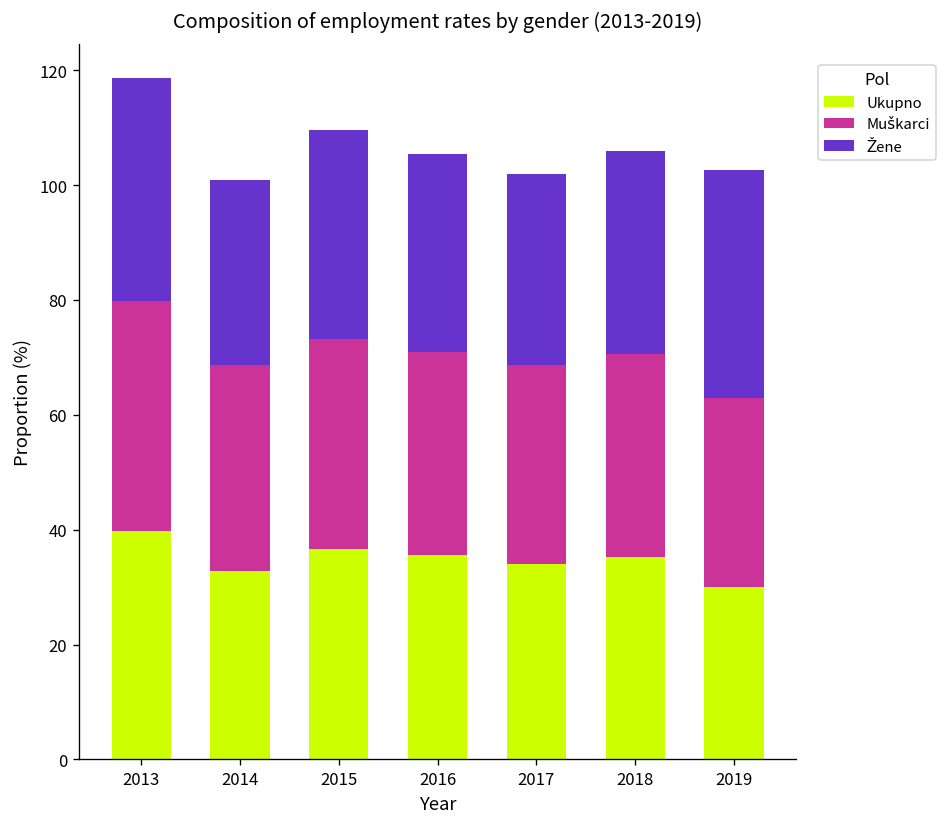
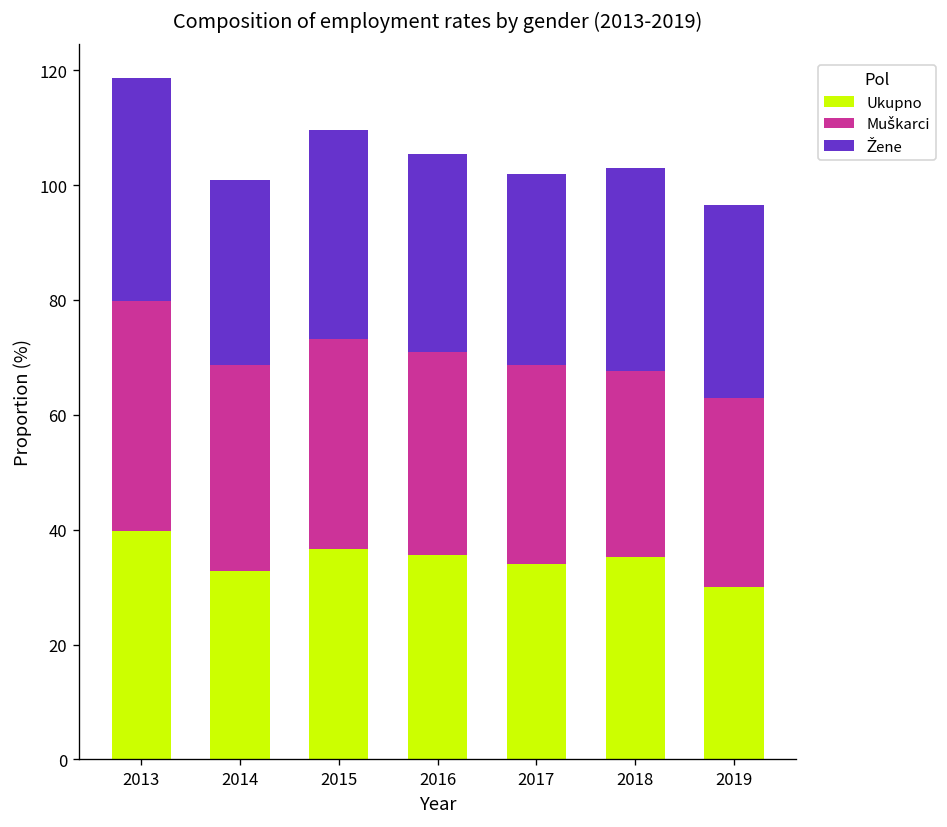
Muškarci, 2018: 35 -> 32
Žene, 2019: 40 -> 34
